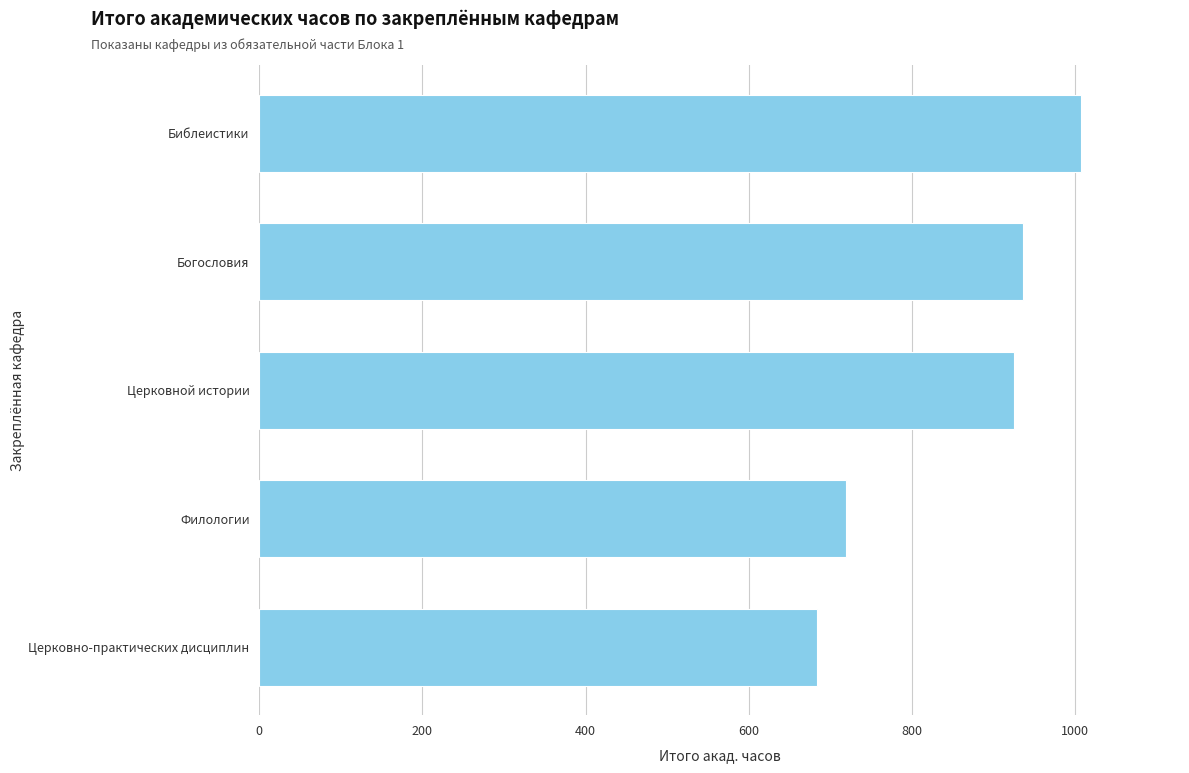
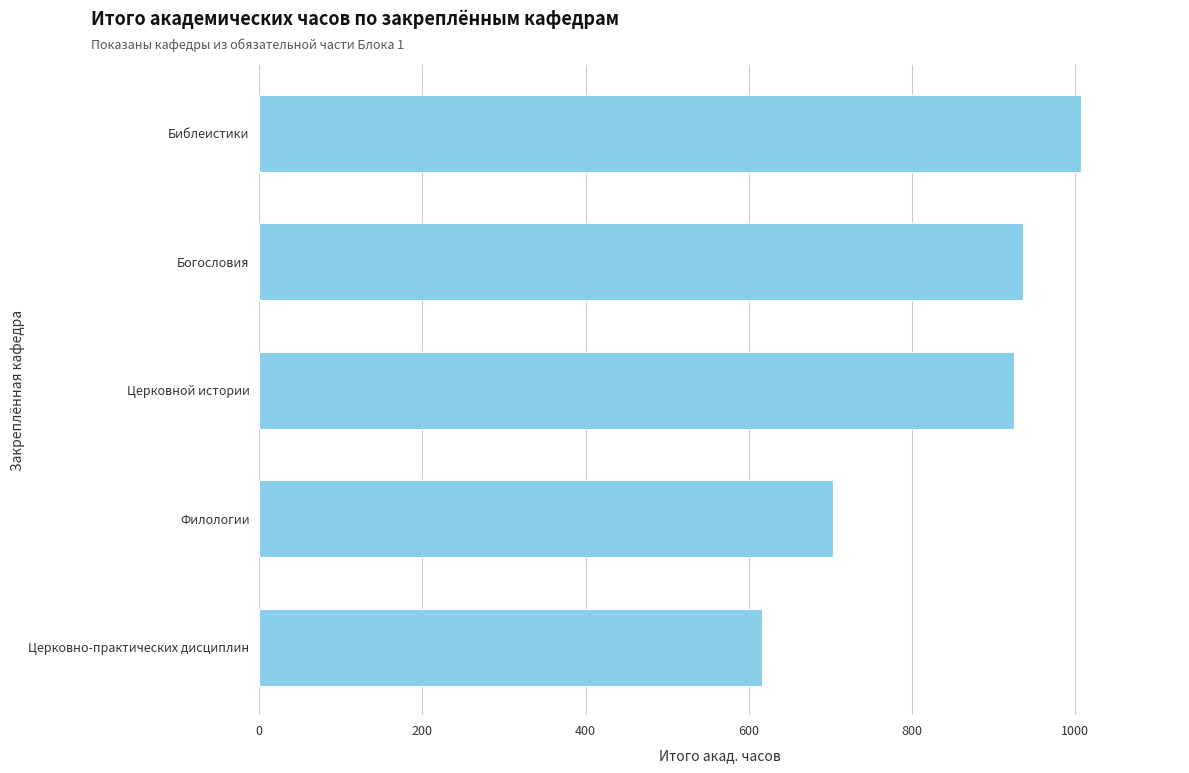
Филологии: 720 -> 700
Церковно-практических дисциплин: 680 -> 620
